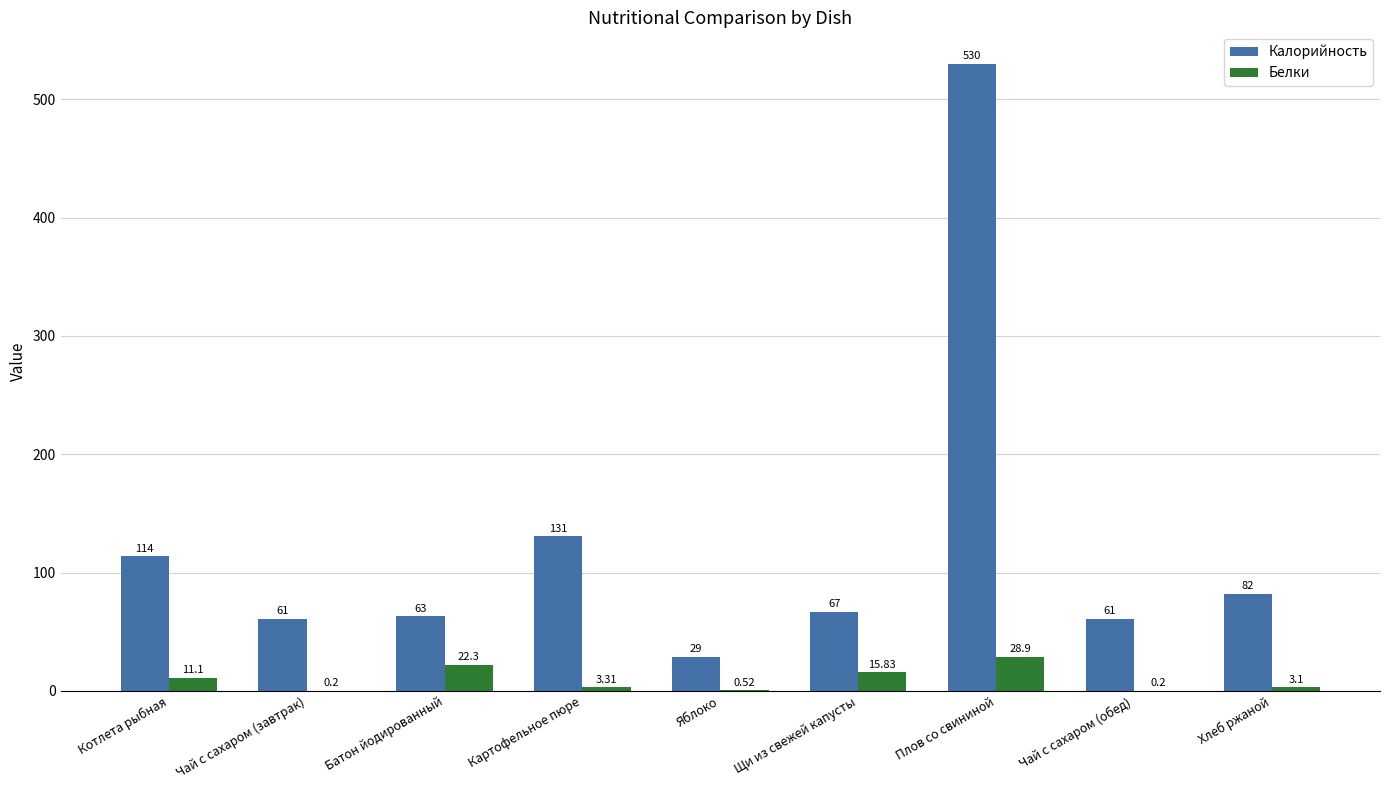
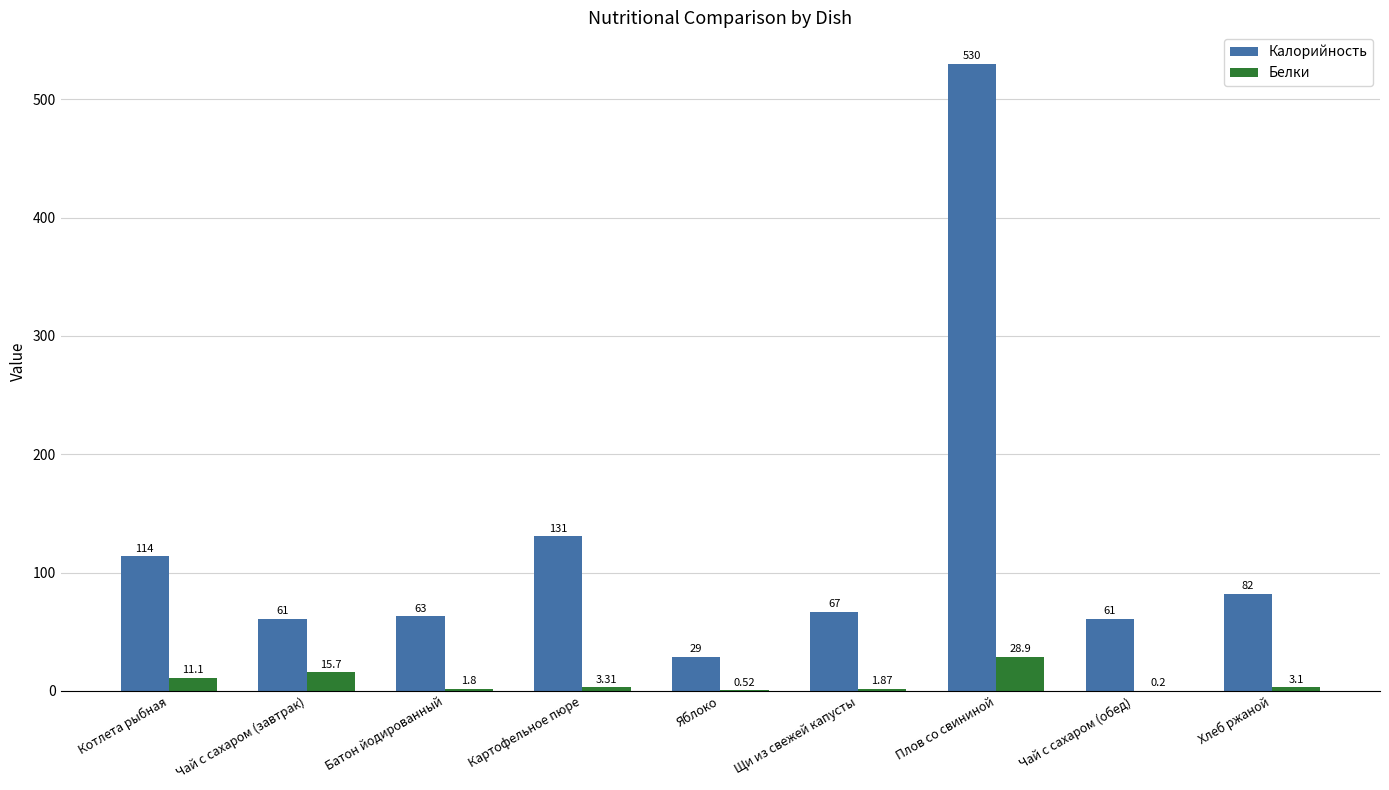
Белки, Чай с сахаром (завтрак): 0.2 -> 15.7
Белки, Батон йодированный: 22.3 -> 1.8
Белки, Щи из свежей капусты: 15.83 -> 1.87
